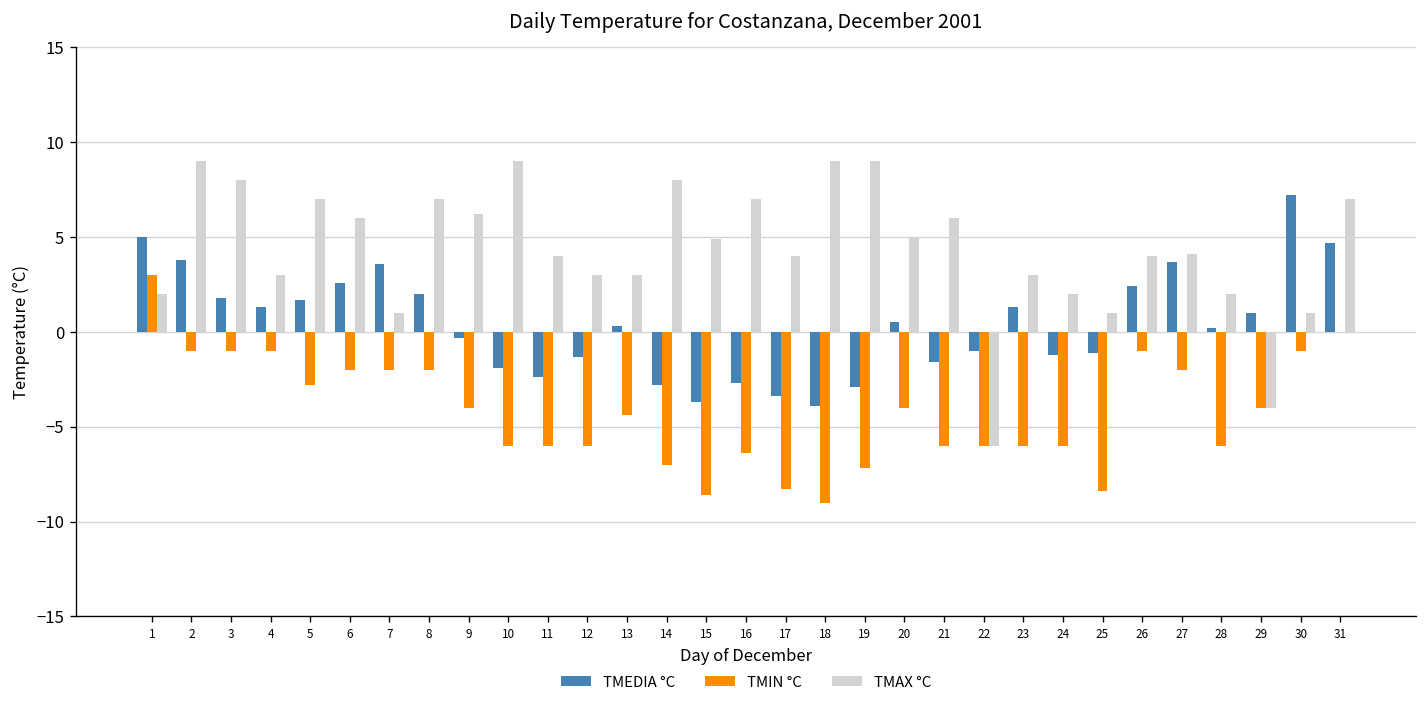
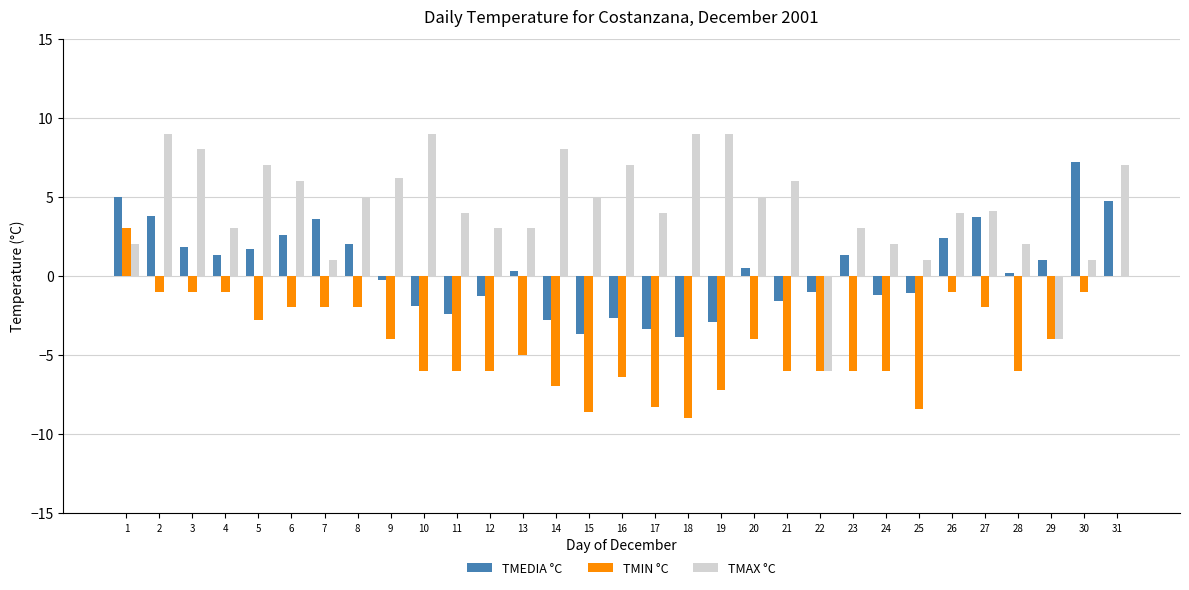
TMAX °C, 8: 7.0 -> 4.9
TMIN °C, 13: -4.4 -> -5.0
